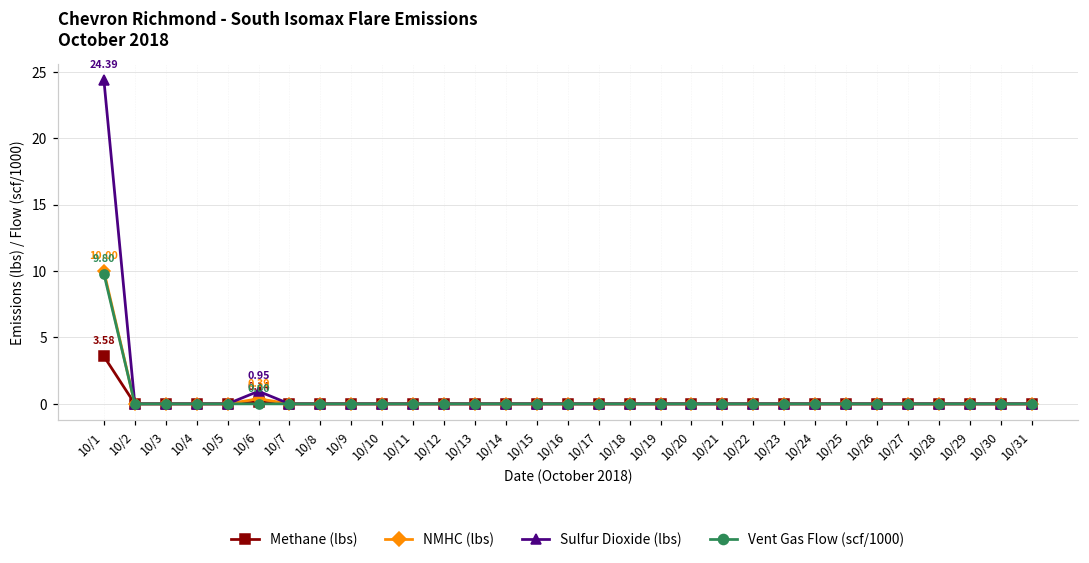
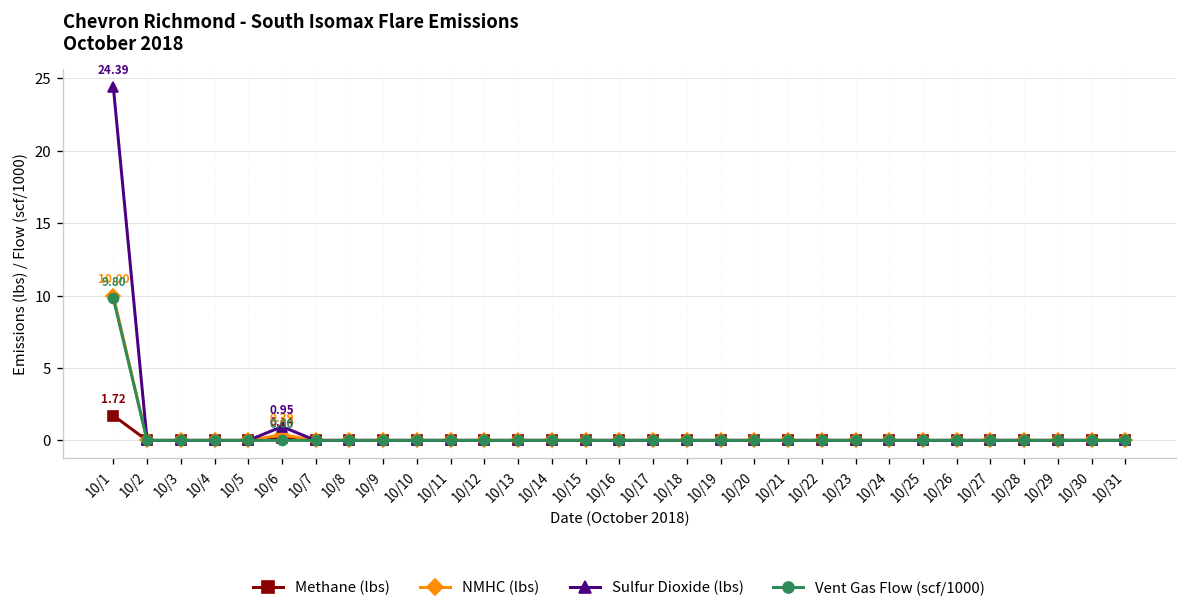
Methane (lbs), 10/1: 3.58 -> 1.72
